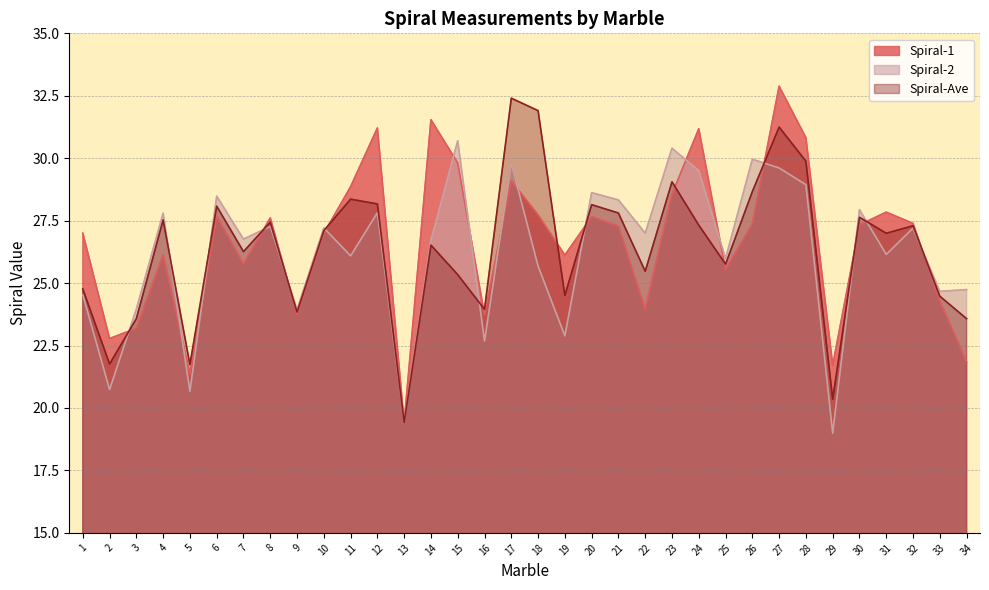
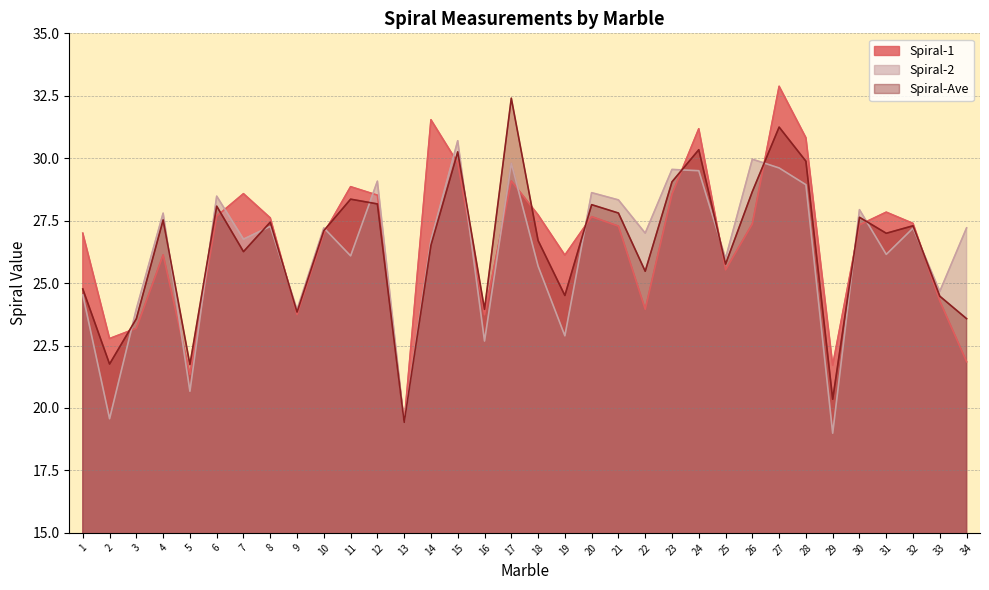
Spiral-2, 2: 20.7 -> 19.6
Spiral-1, 7: 25.8 -> 28.6
Spiral-1, 12: 31.2 -> 28.5
Spiral-2, 12: 27.8 -> 29.1
Spiral-Ave, 15: 25.3 -> 30.3
Spiral-Ave, 18: 31.9 -> 26.7
Spiral-2, 23: 30.4 -> 29.6
Spiral-Ave, 24: 27.3 -> 30.3
Spiral-2, 34: 24.7 -> 27.2
